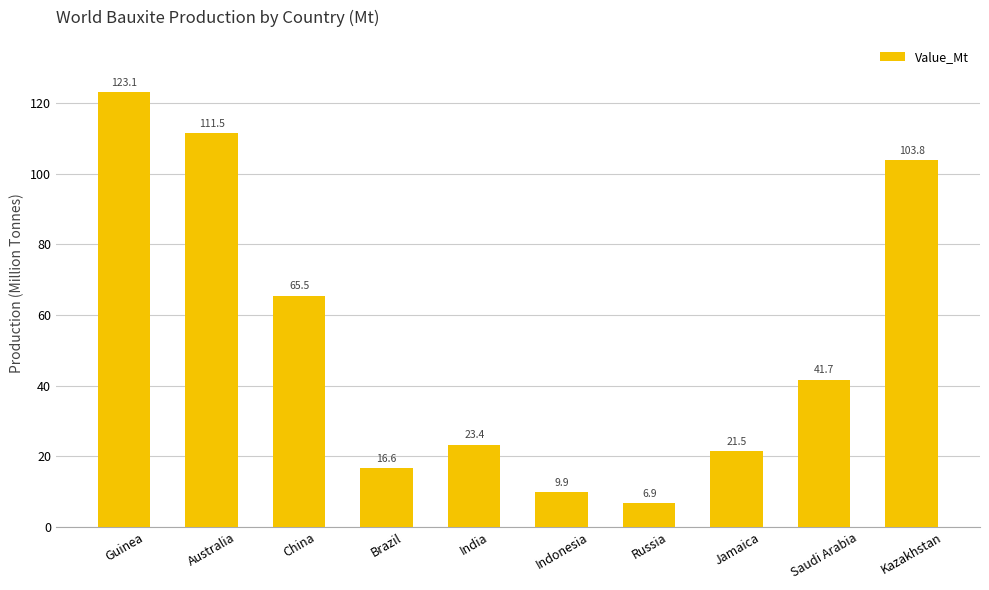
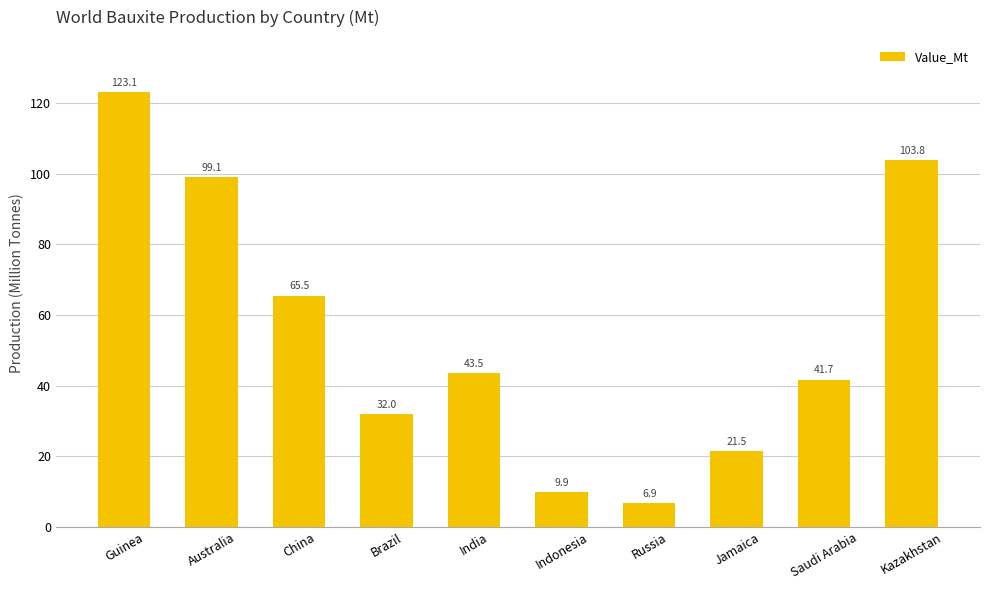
Australia: 111.5 -> 99.1
Brazil: 16.6 -> 32.0
India: 23.4 -> 43.5
